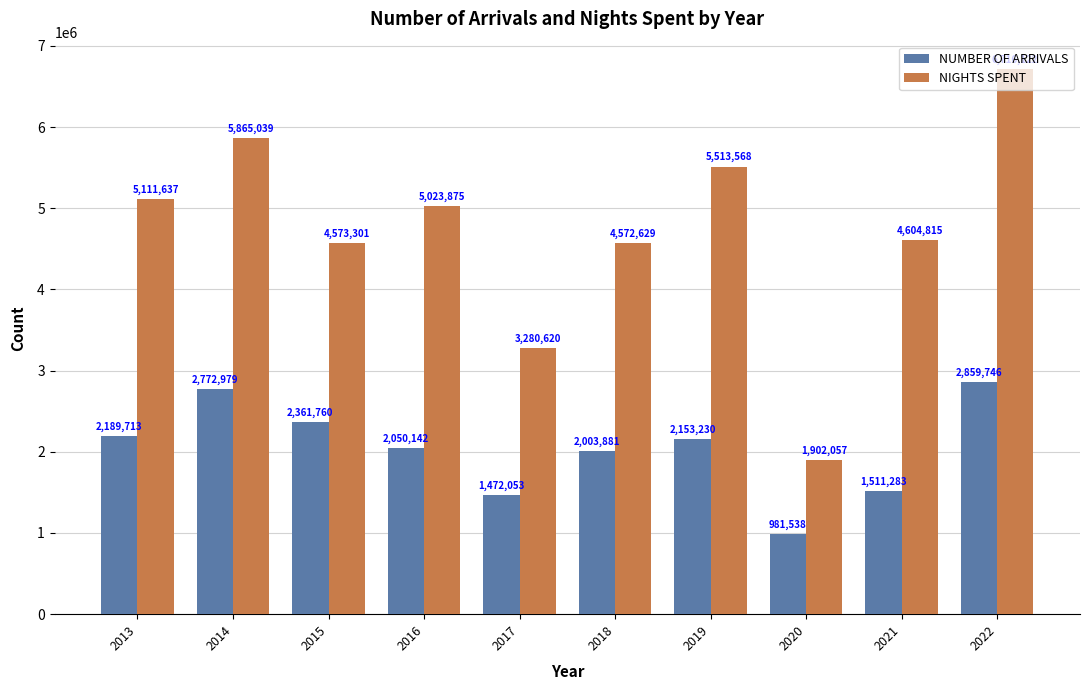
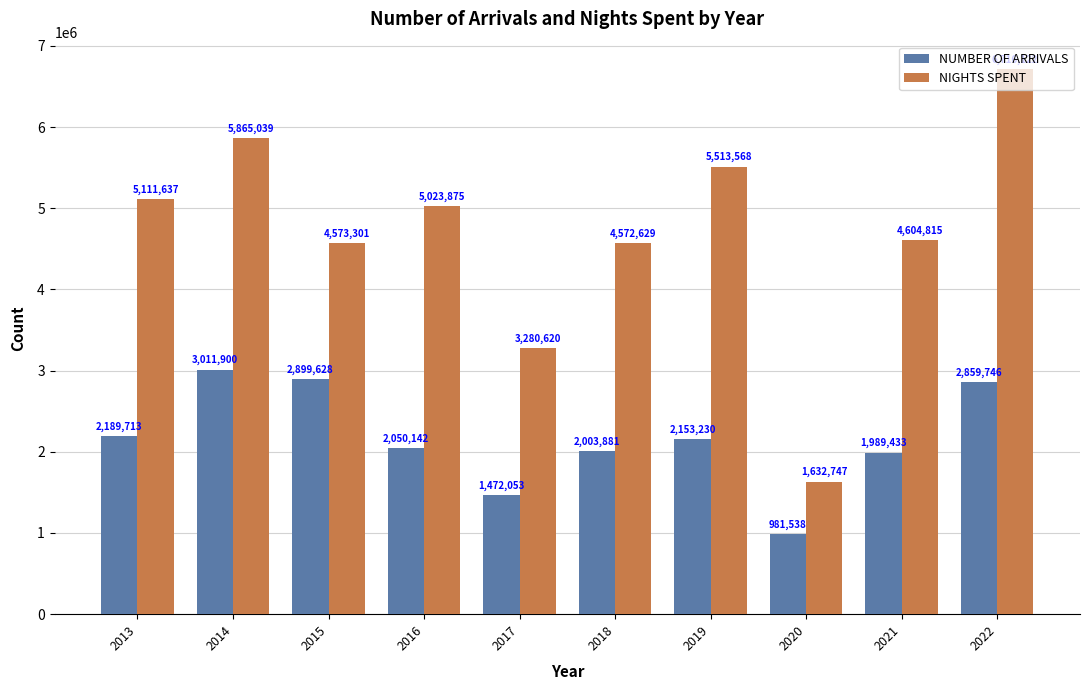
NUMBER OF ARRIVALS, 2014: 2,772,979 -> 3,011,900
NUMBER OF ARRIVALS, 2015: 2,361,760 -> 2,899,628
NIGHTS SPENT, 2020: 1,902,057 -> 1,632,747
NUMBER OF ARRIVALS, 2021: 1,511,283 -> 1,989,433
